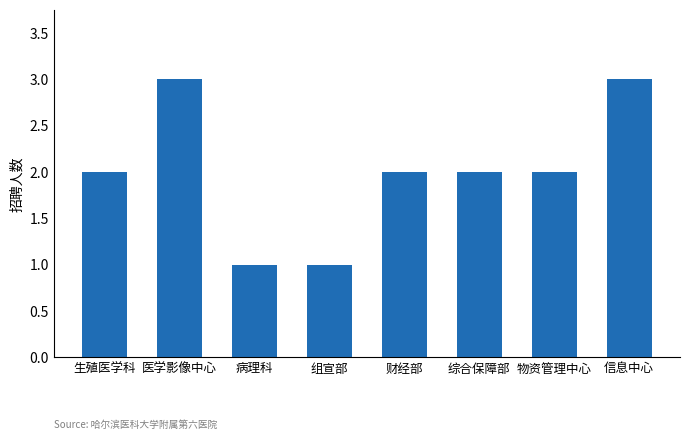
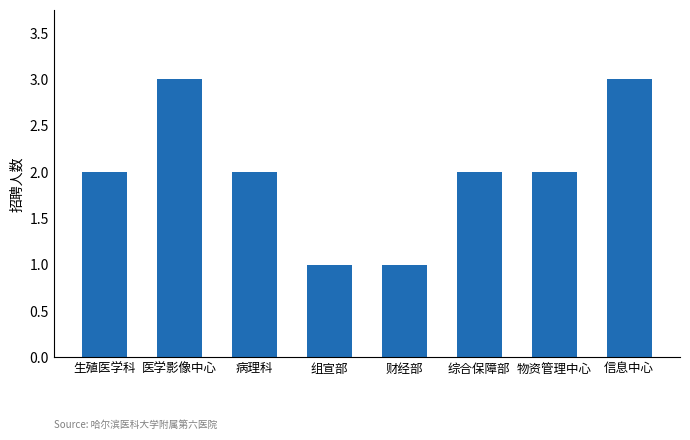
病理科: 1 -> 2
财经部: 2 -> 1
